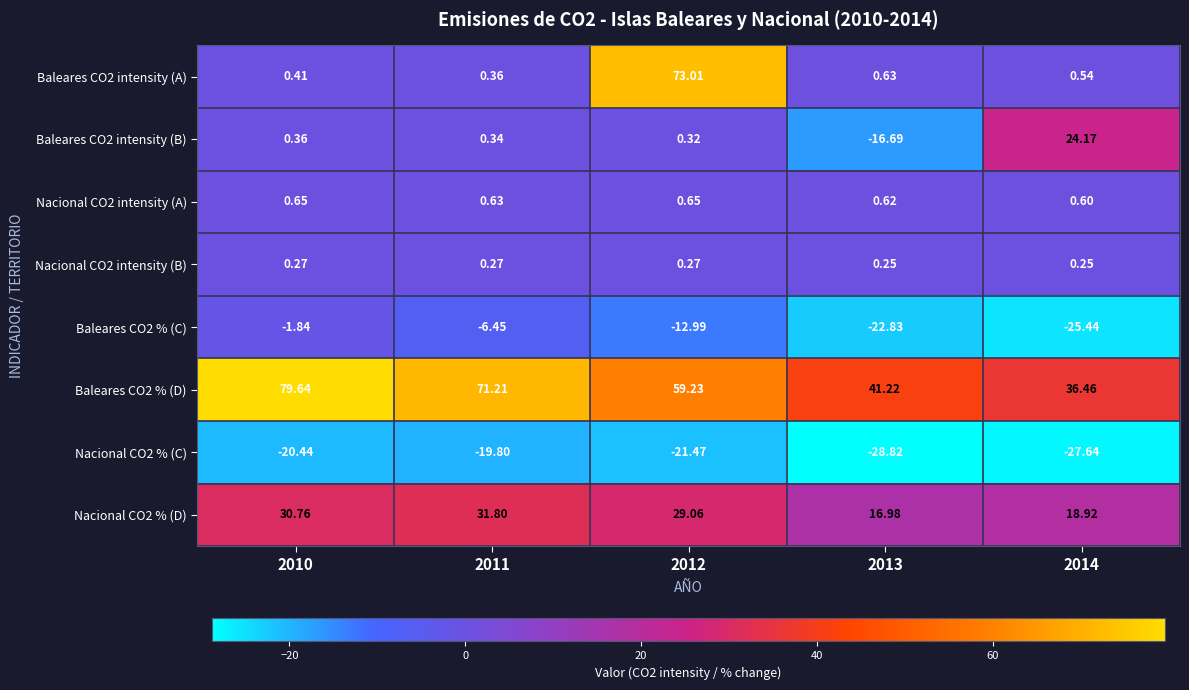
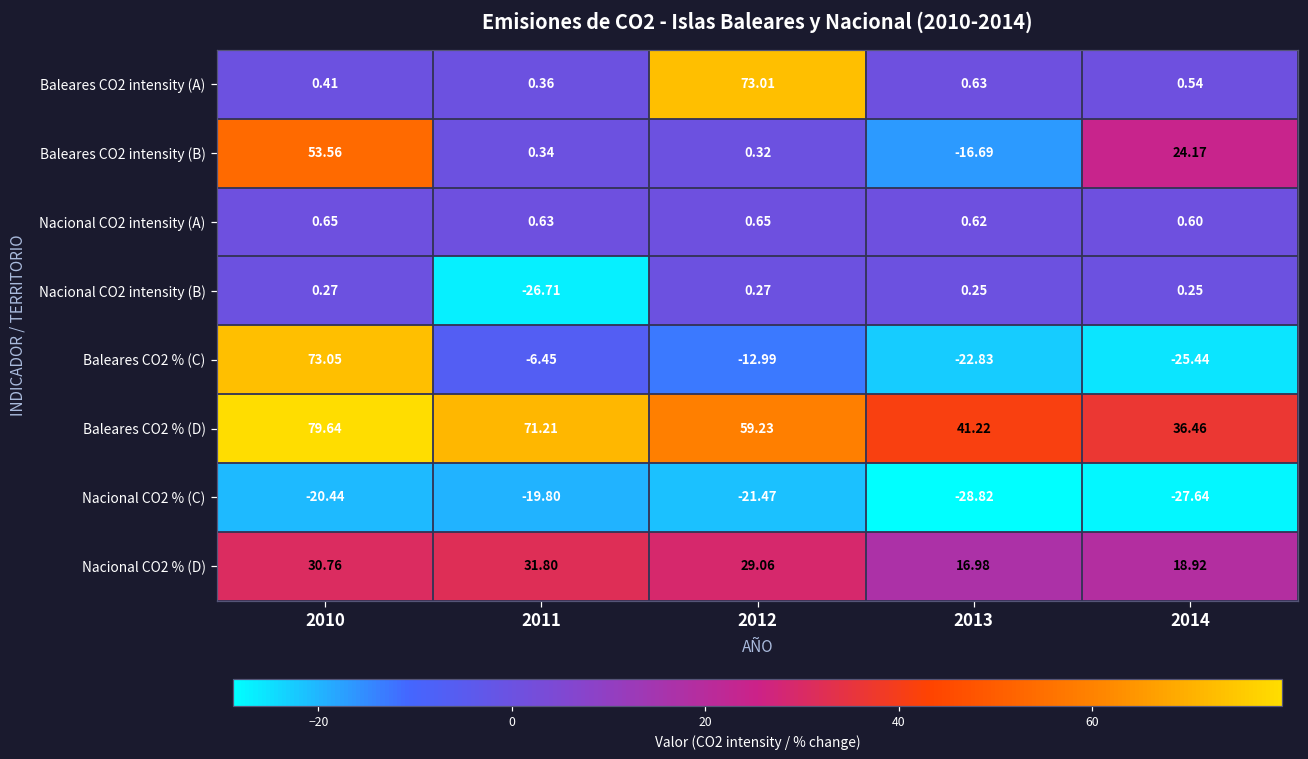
Baleares CO2 intensity (B), 2010: 0.36 -> 53.56
Nacional CO2 intensity (B), 2011: 0.27 -> -26.71
Baleares CO2 % (C), 2010: -1.84 -> 73.05
